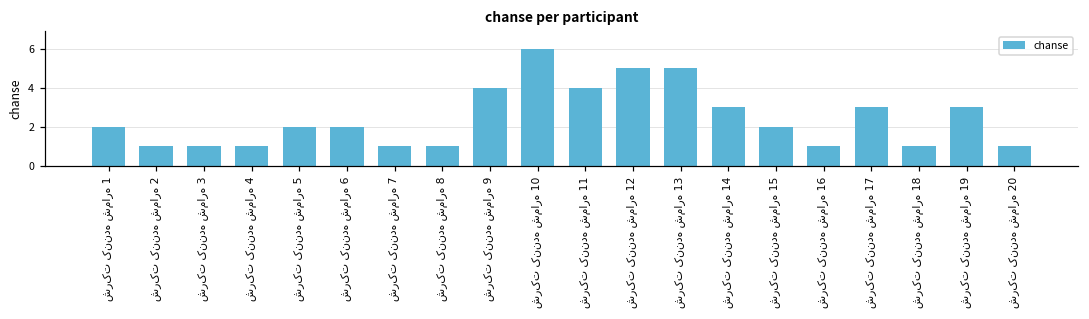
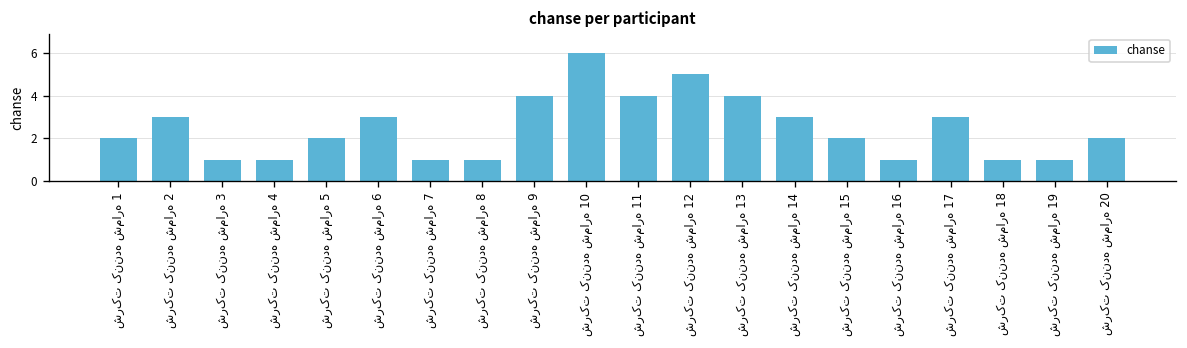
شرکت کننده شماره 2: 1 -> 3
شرکت کننده شماره 6: 2 -> 3
شرکت کننده شماره 13: 5 -> 4
شرکت کننده شماره 19: 3 -> 1
شرکت کننده شماره 20: 1 -> 2
